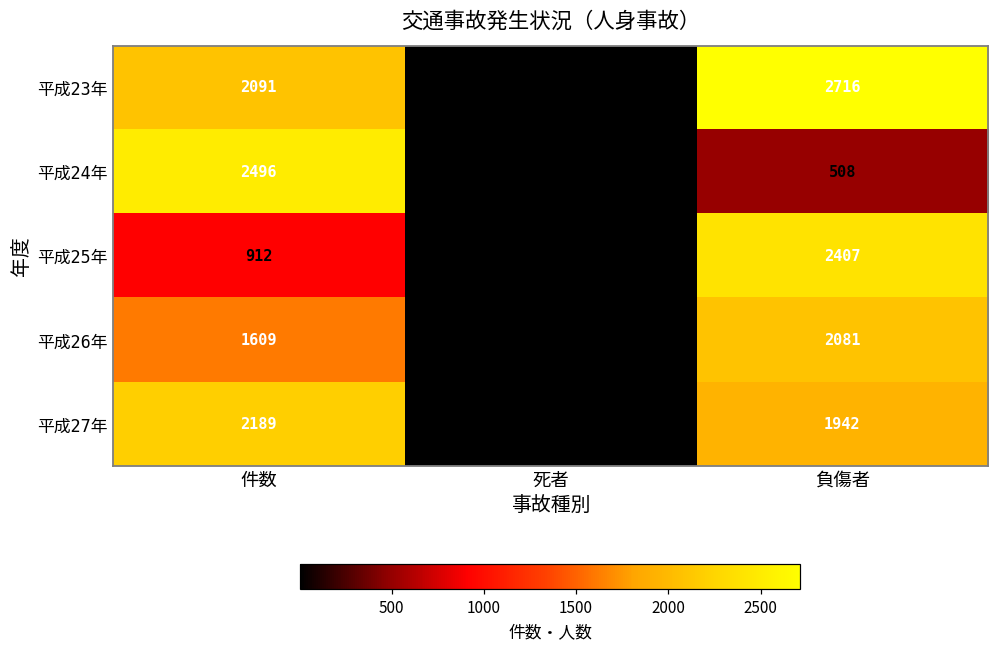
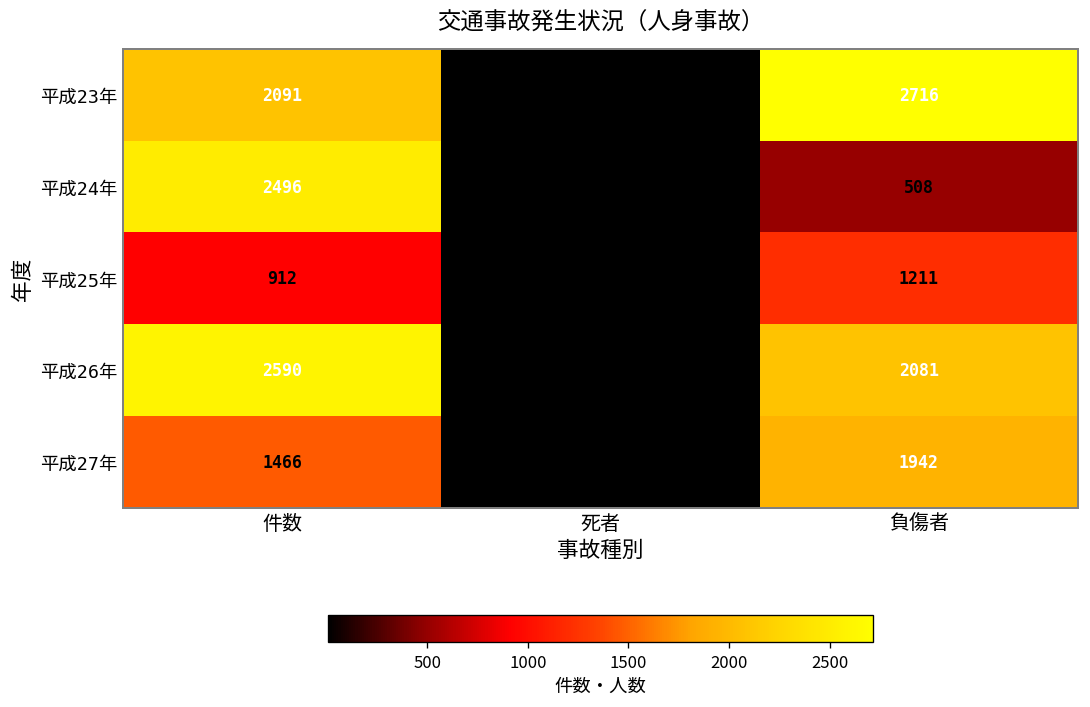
平成25年, 負傷者: 2407 -> 1211
平成26年, 件数: 1609 -> 2590
平成27年, 件数: 2189 -> 1466
